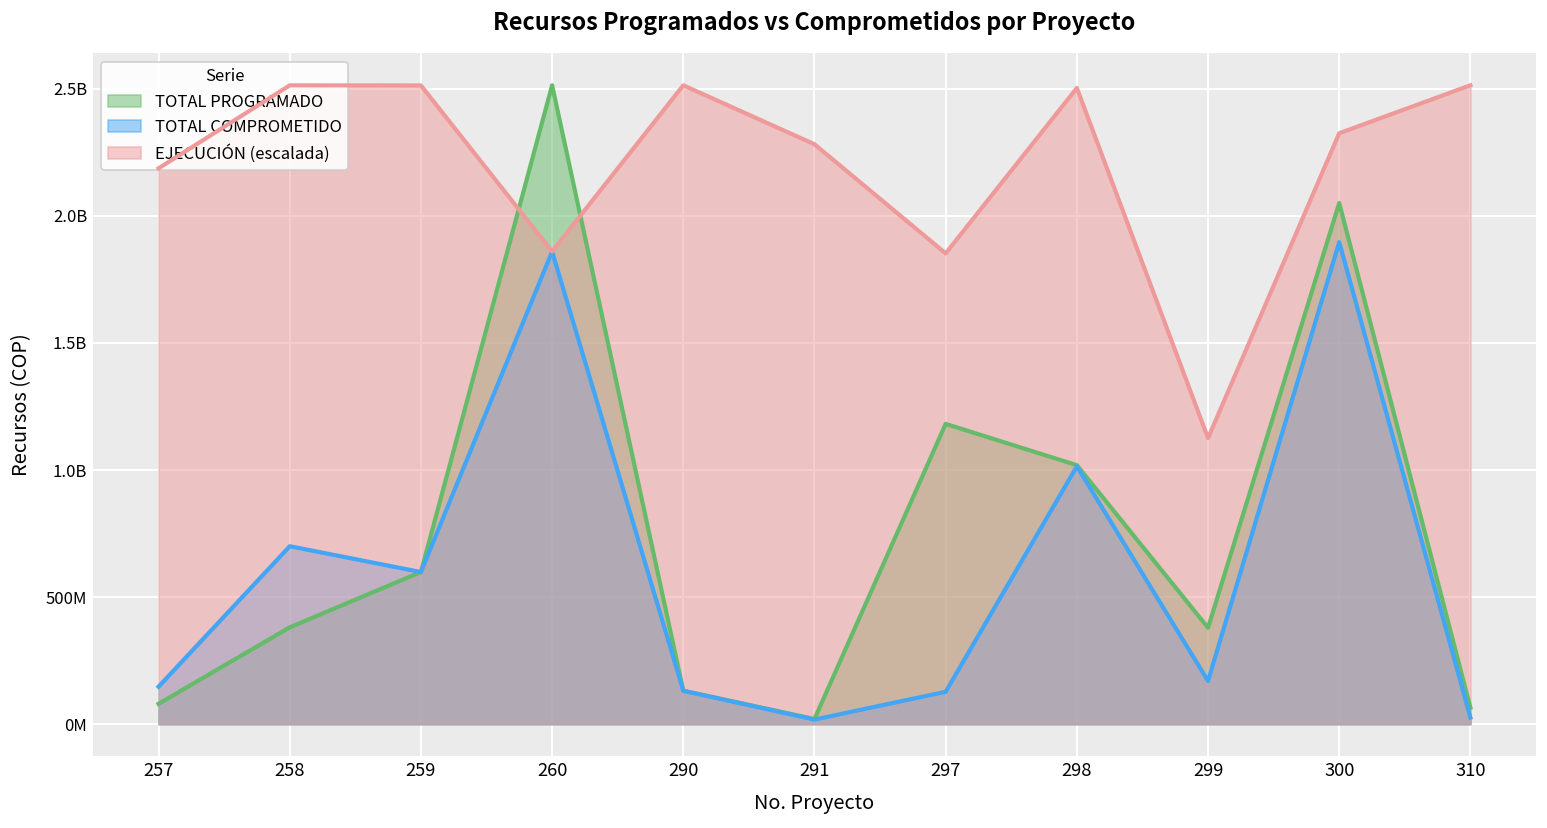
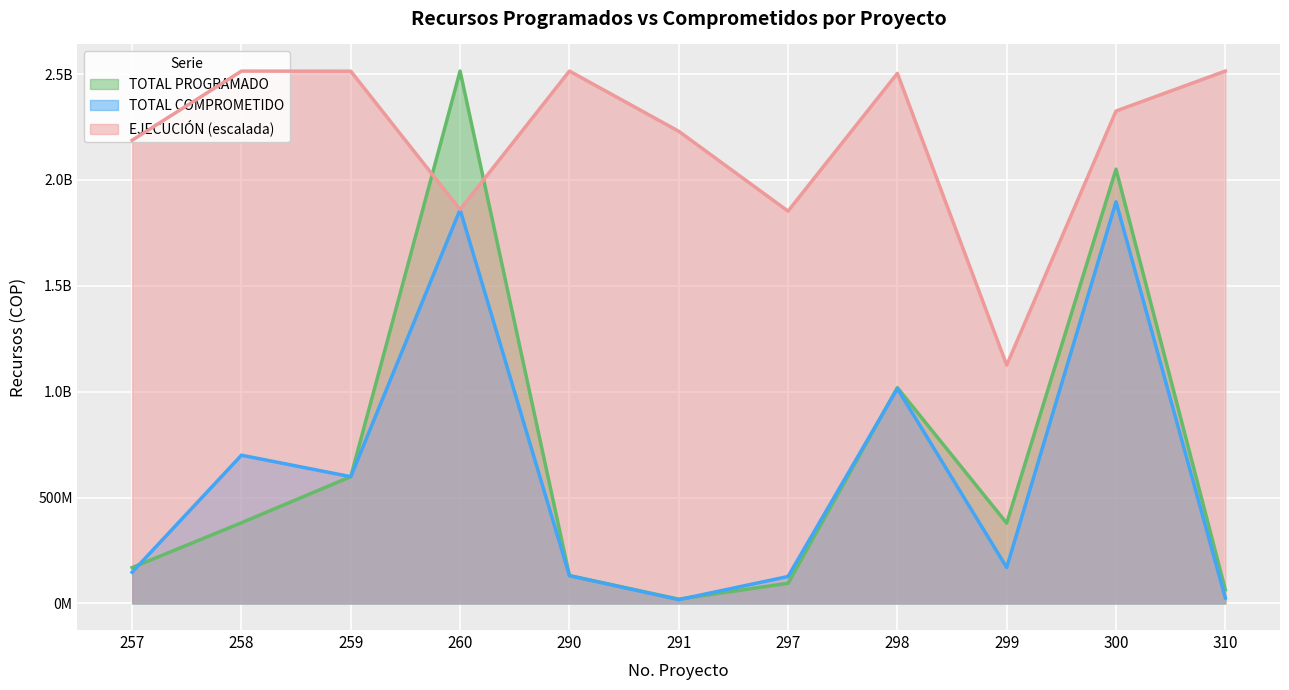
TOTAL PROGRAMADO, 257: 80000000 -> 170000000
EJECUCIÓN (escalada), 291: 2280000000 -> 2230000000
TOTAL PROGRAMADO, 297: 1180000000 -> 100000000
